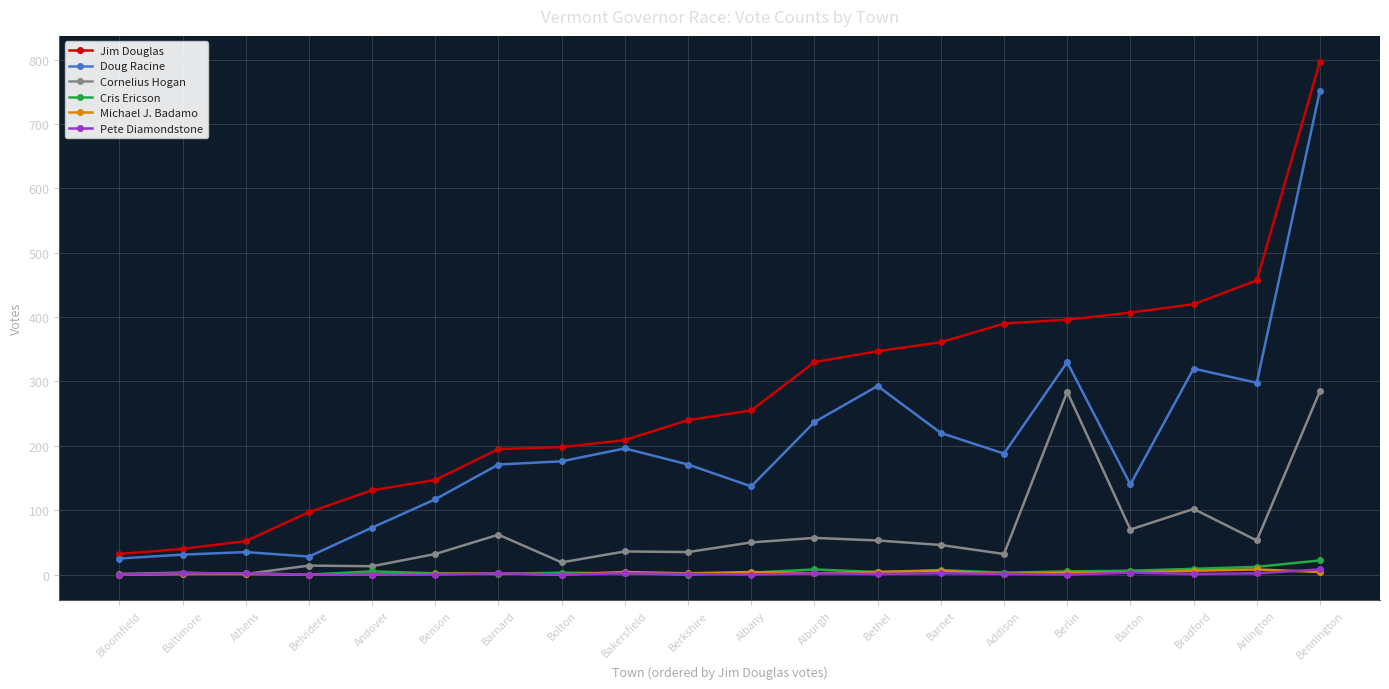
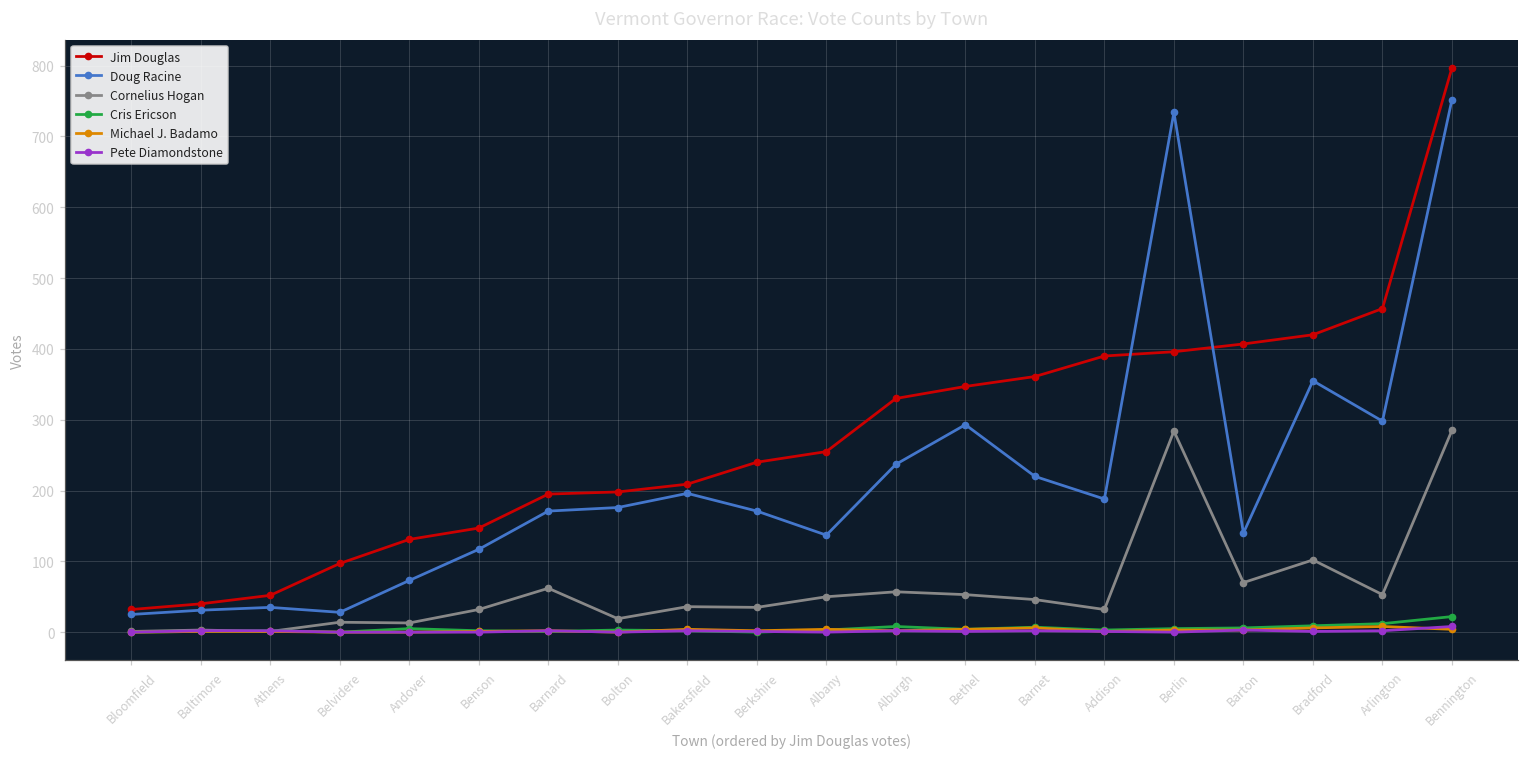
Doug Racine, Berlin: 330 -> 730
Doug Racine, Bradford: 320 -> 360
